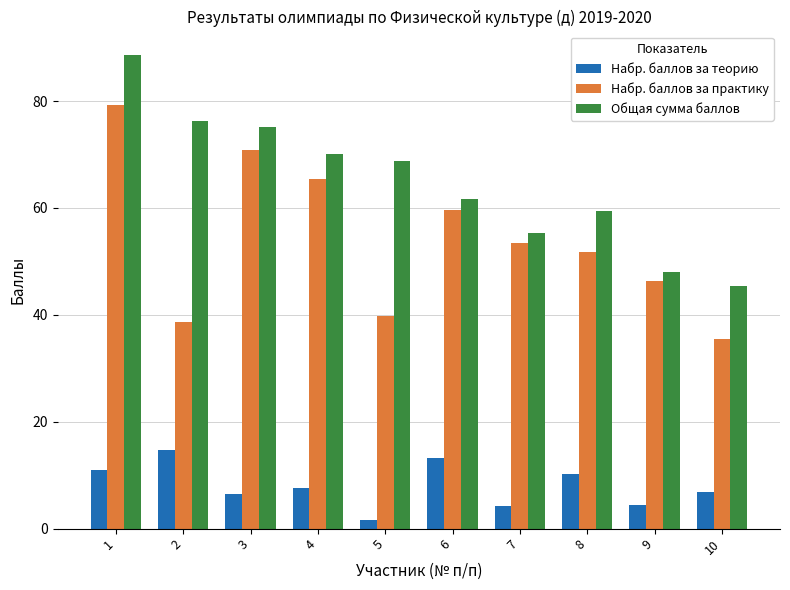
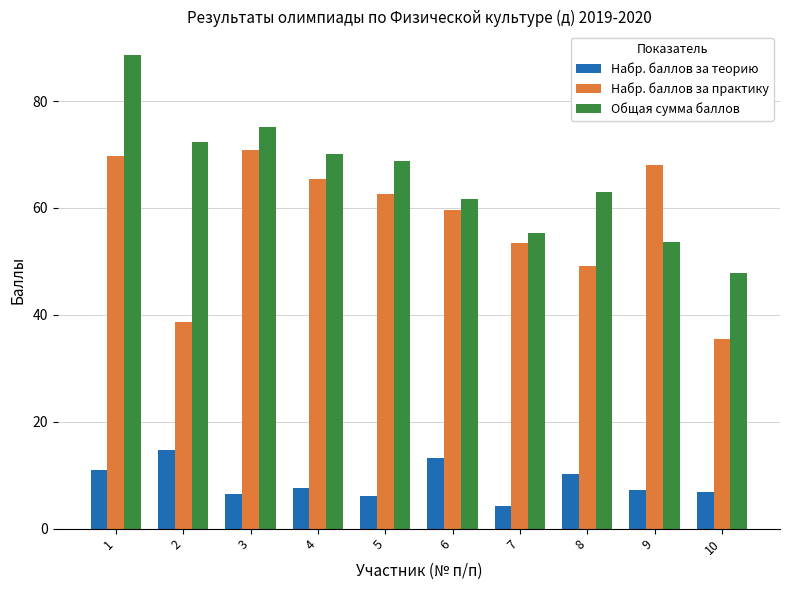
Набр. баллов за практику, 1: 79 -> 70
Общая сумма баллов, 2: 76 -> 72
Набр. баллов за теорию, 5: 2 -> 6
Набр. баллов за практику, 5: 40 -> 63
Набр. баллов за практику, 8: 52 -> 49
Общая сумма баллов, 8: 59 -> 63
Набр. баллов за теорию, 9: 4 -> 7
Набр. баллов за практику, 9: 46 -> 68
Общая сумма баллов, 9: 48 -> 54
Общая сумма баллов, 10: 45 -> 48
